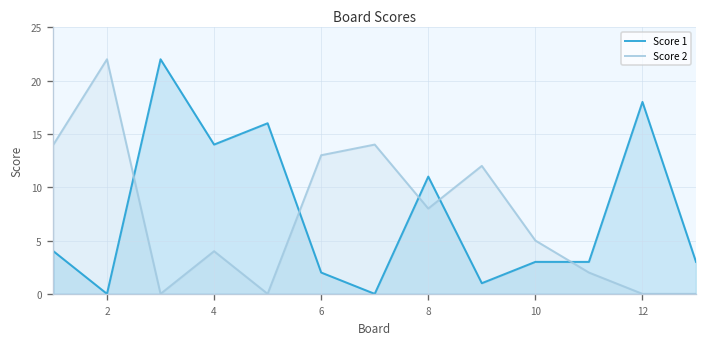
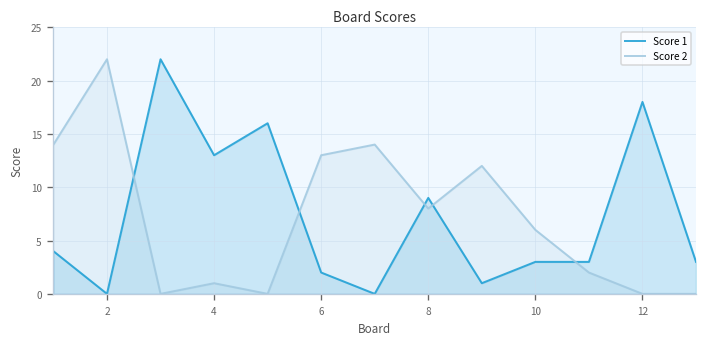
Score 1, 4: 14 -> 13
Score 2, 4: 4 -> 1
Score 1, 8: 11 -> 9
Score 2, 10: 5 -> 6
